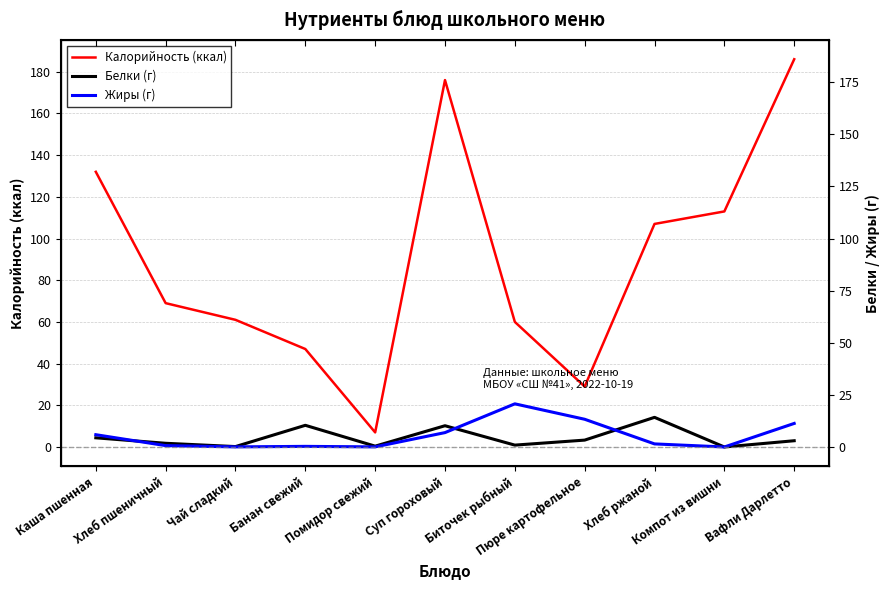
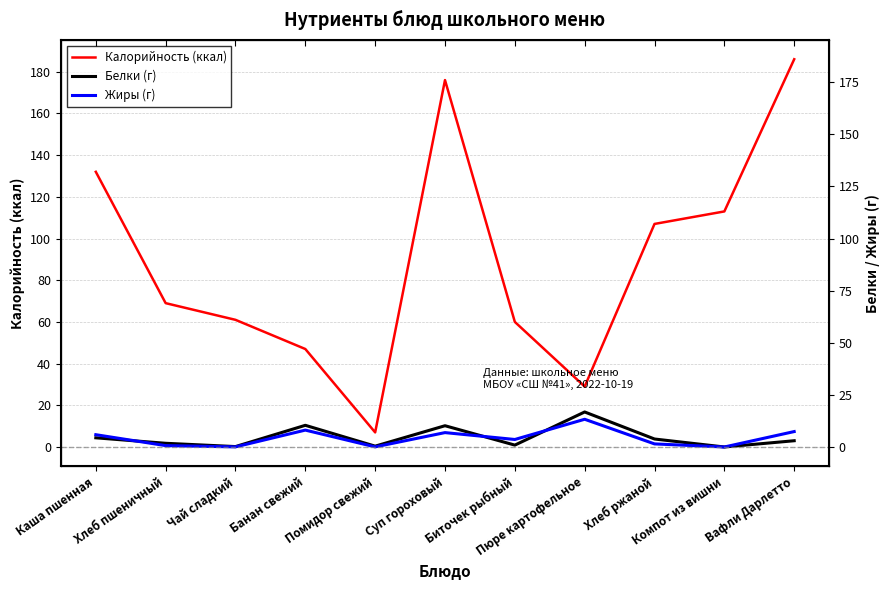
Жиры (г), Банан свежий: 0 -> 8
Жиры (г), Биточек рыбный: 21 -> 4
Белки (г), Пюре картофельное: 3 -> 17
Белки (г), Хлеб ржаной: 14 -> 4
Жиры (г), Вафли Дарлетто: 11 -> 7
